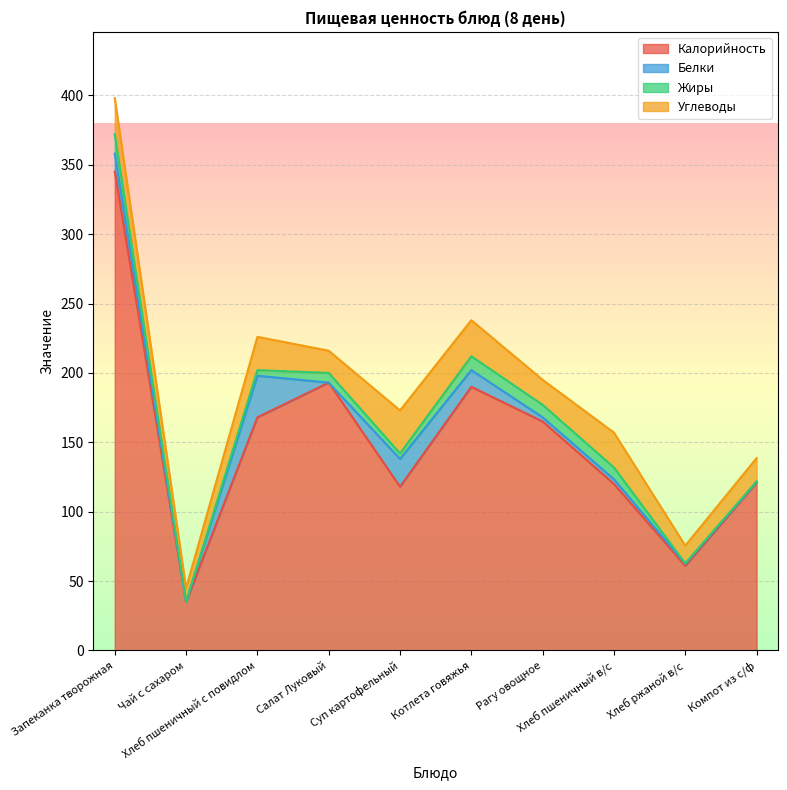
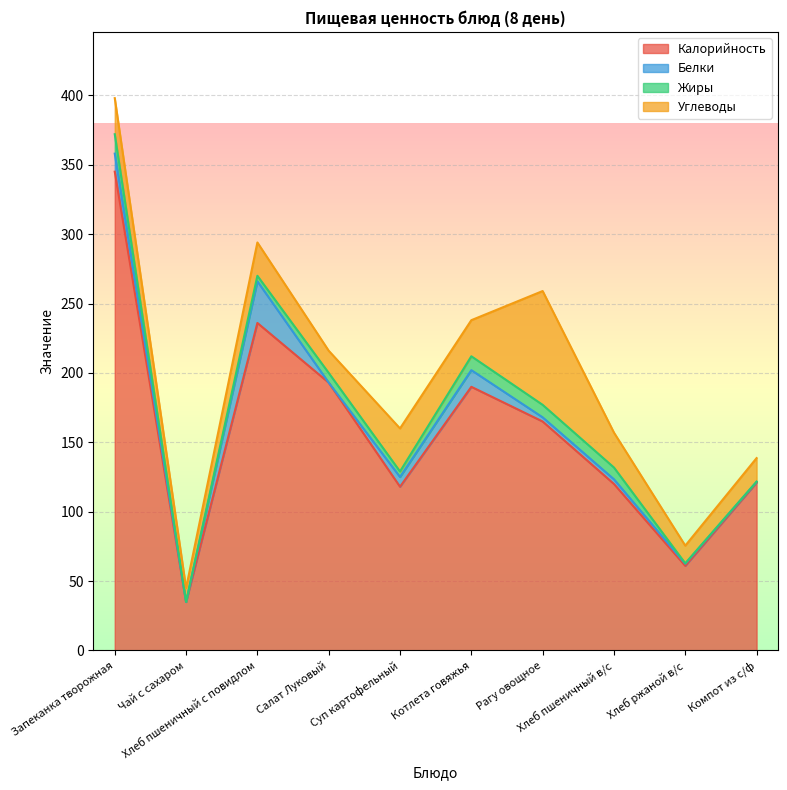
Калорийность, Хлеб пшеничный с повидлом: 168 -> 236
Белки, Суп картофельный: 20 -> 7
Углеводы, Рагу овощное: 18 -> 82
